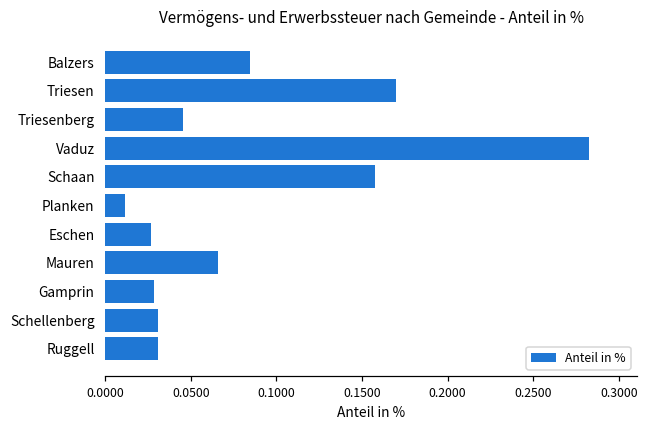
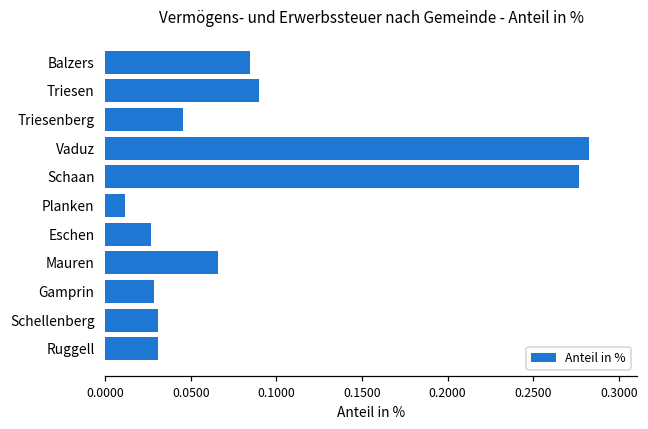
Triesen: 0.170 -> 0.090
Schaan: 0.157 -> 0.277
